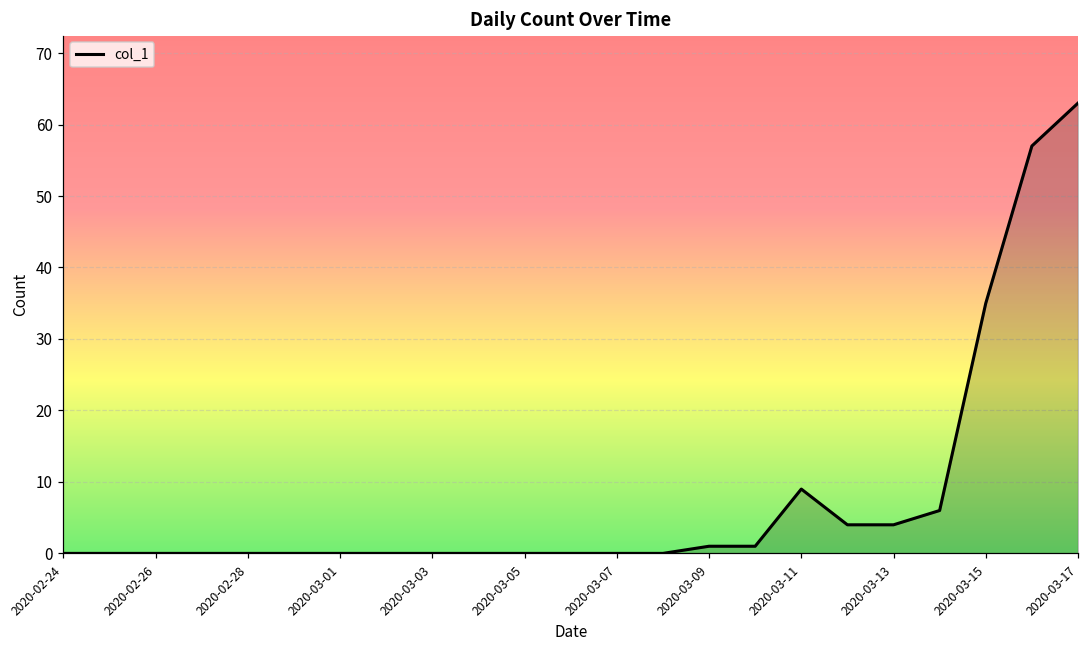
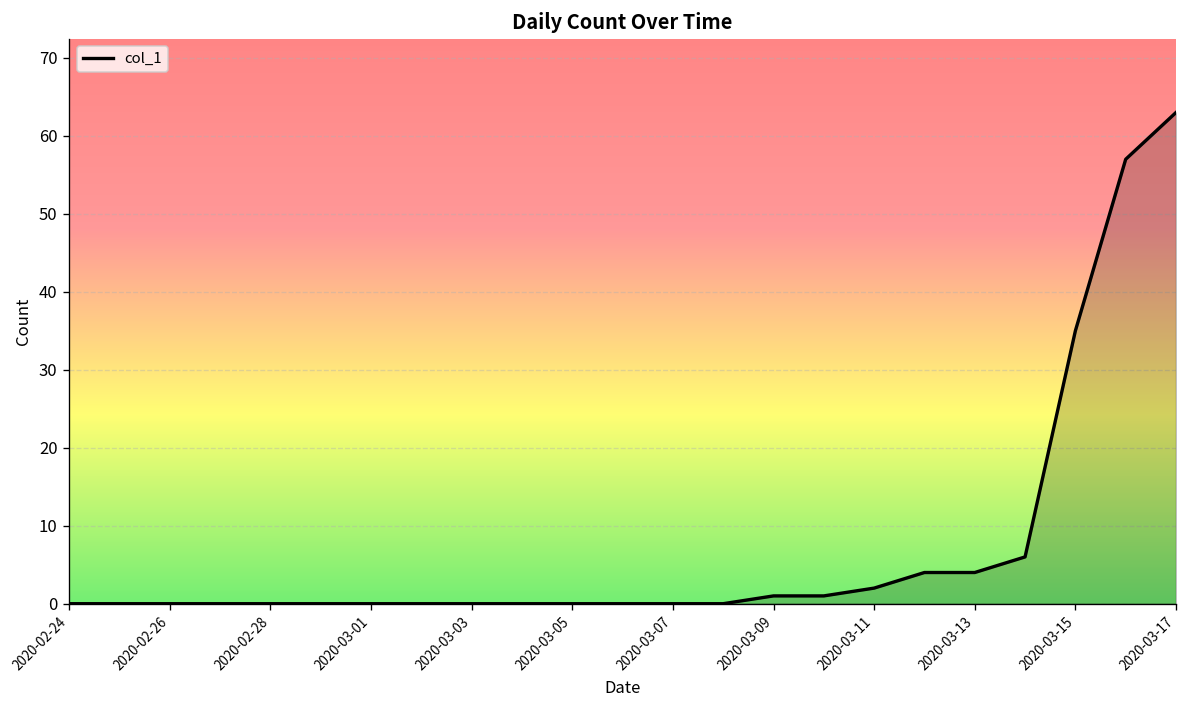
2020-03-11: 9 -> 2
